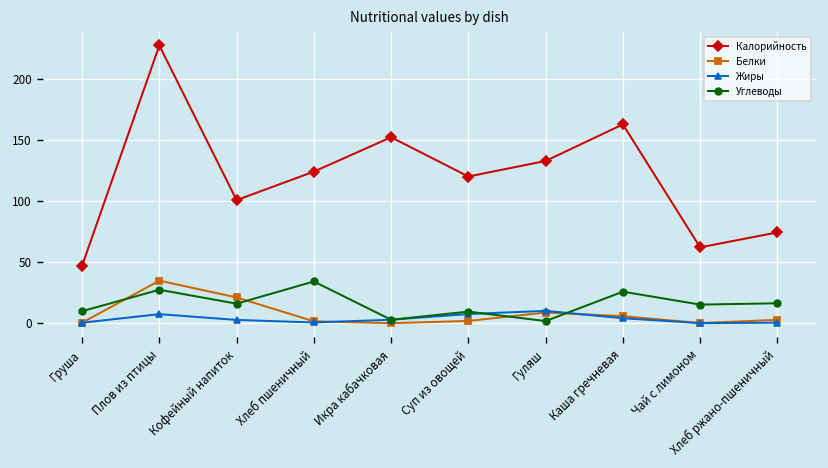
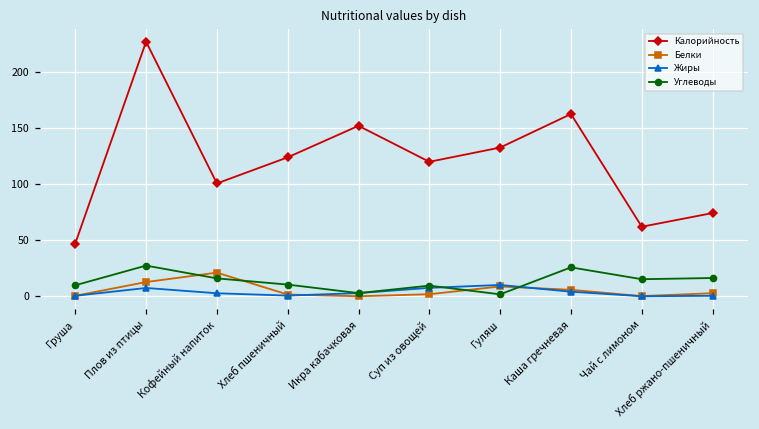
Белки, Плов из птицы: 35 -> 13
Углеводы, Хлеб пшеничный: 34 -> 10
